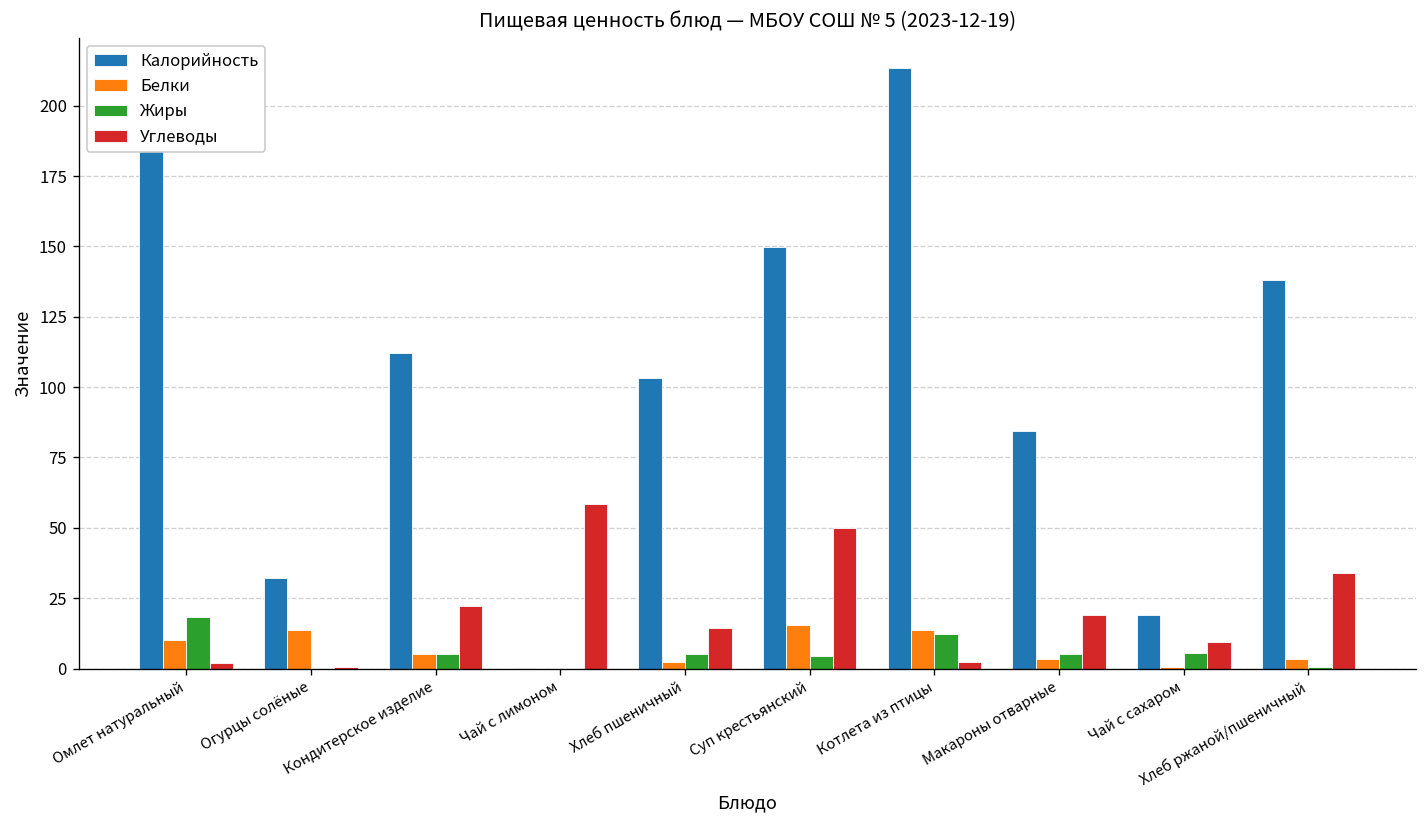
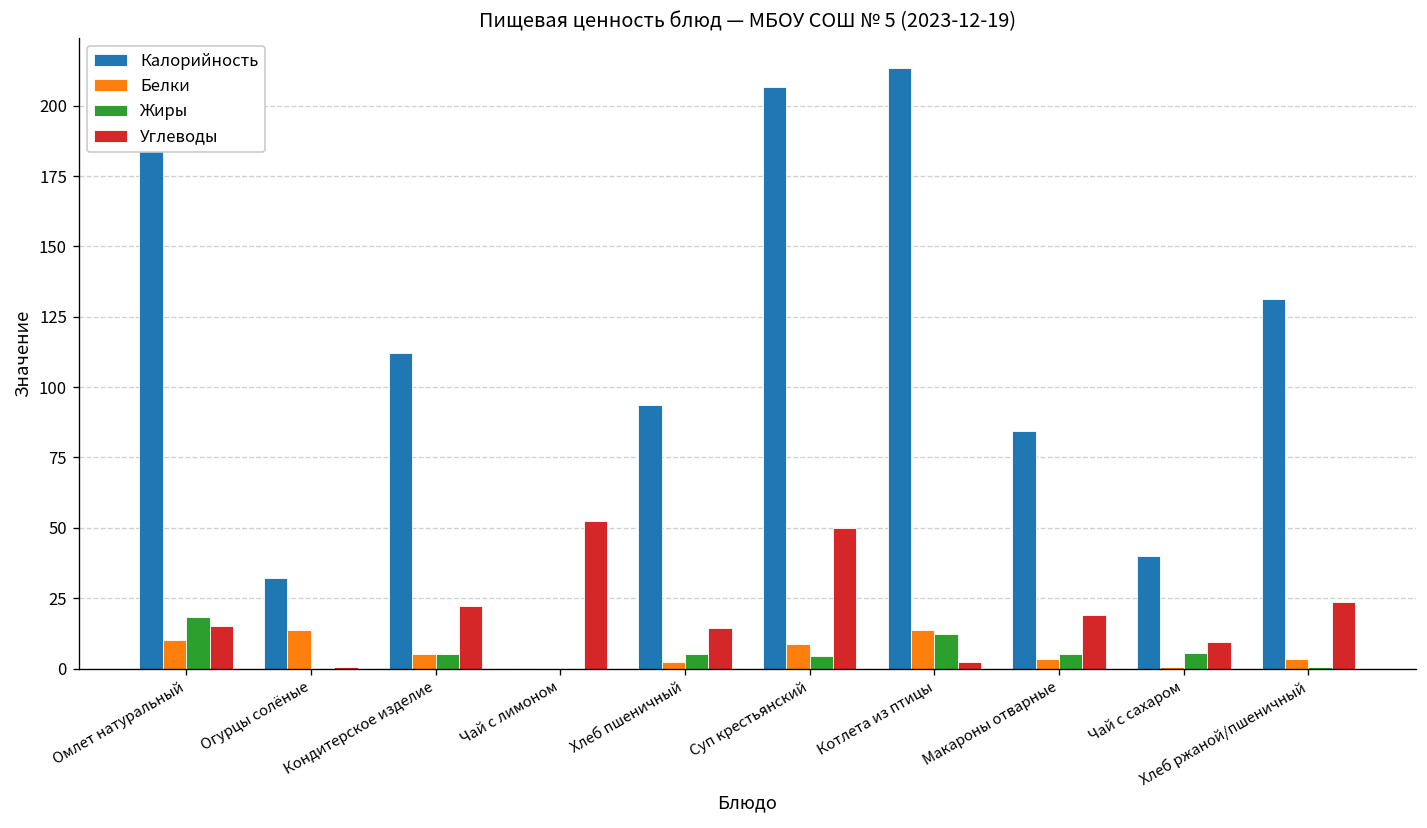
Углеводы, Омлет натуральный: 2 -> 15
Углеводы, Чай с лимоном: 59 -> 53
Калорийность, Хлеб пшеничный: 103 -> 94
Калорийность, Суп крестьянский: 150 -> 207
Белки, Суп крестьянский: 15 -> 9
Калорийность, Чай с сахаром: 19 -> 40
Калорийность, Хлеб ржаной/пшеничный: 138 -> 131
Углеводы, Хлеб ржаной/пшеничный: 34 -> 24
